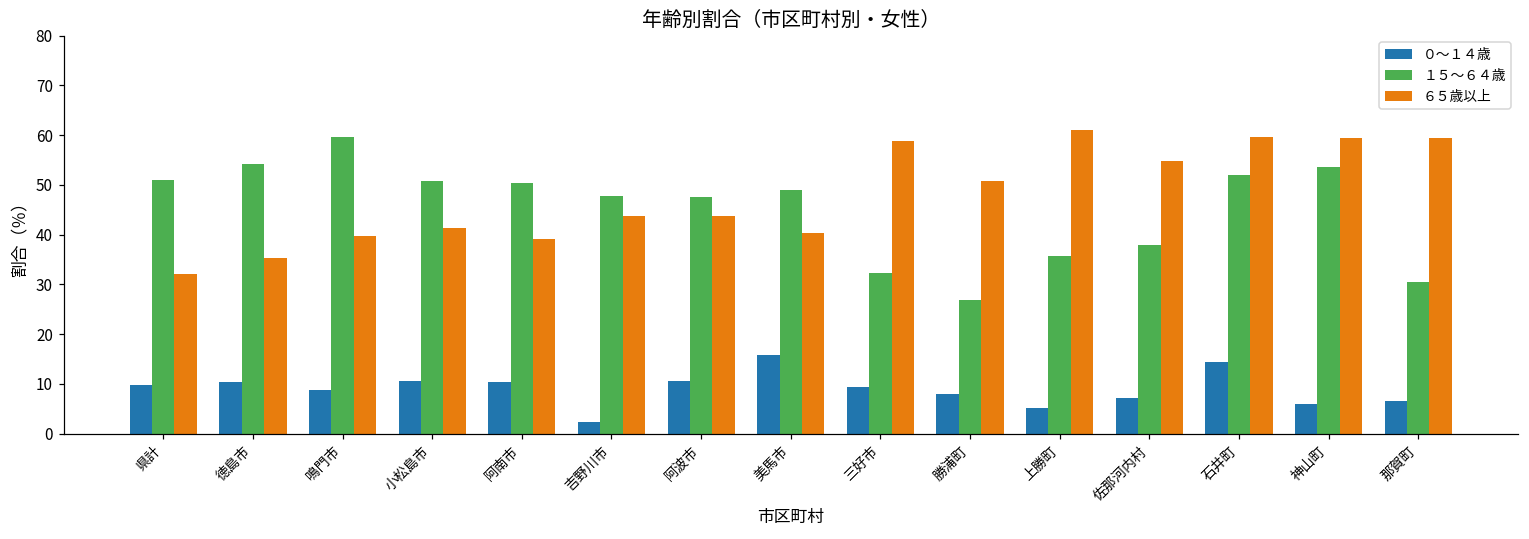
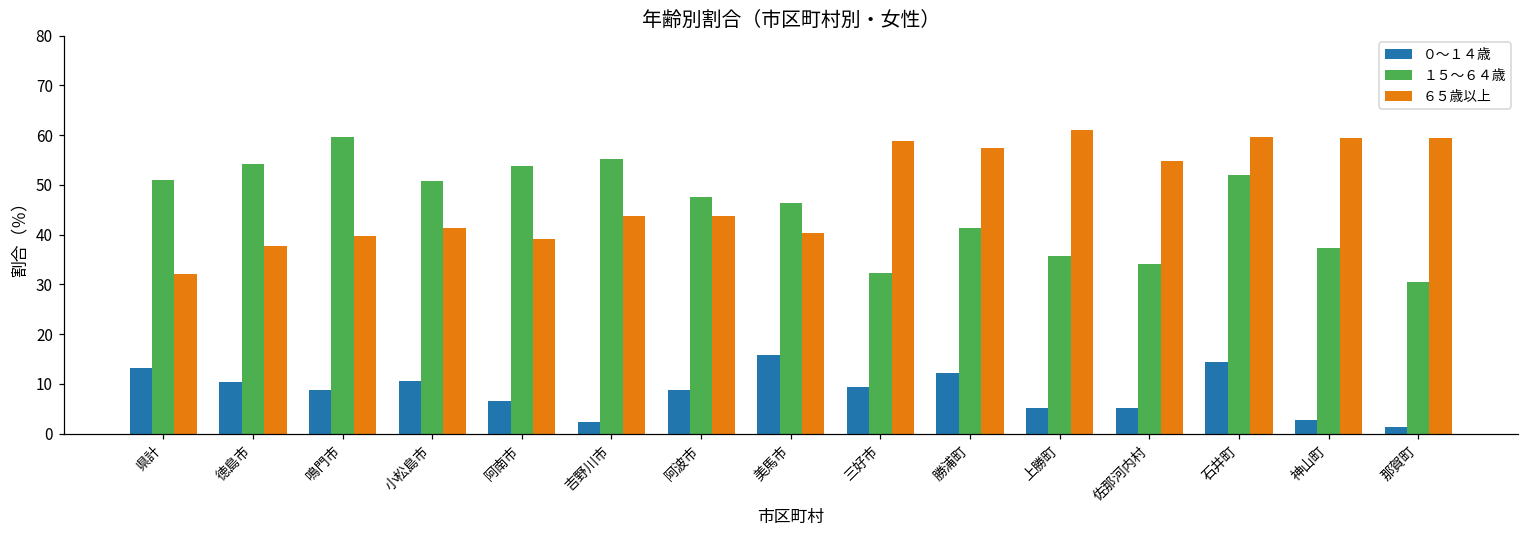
０～１４歳, 県計: 10 -> 13
６５歳以上, 徳島市: 35 -> 38
０～１４歳, 阿南市: 10 -> 7
１５～６４歳, 阿南市: 50 -> 54
１５～６４歳, 吉野川市: 48 -> 55
０～１４歳, 阿波市: 11 -> 9
１５～６４歳, 美馬市: 49 -> 46
０～１４歳, 勝浦町: 8 -> 12
１５～６４歳, 勝浦町: 27 -> 41
６５歳以上, 勝浦町: 51 -> 58
０～１４歳, 佐那河内村: 7 -> 5
１５～６４歳, 佐那河内村: 38 -> 34
０～１４歳, 神山町: 6 -> 3
１５～６４歳, 神山町: 54 -> 37
０～１４歳, 那賀町: 7 -> 1
